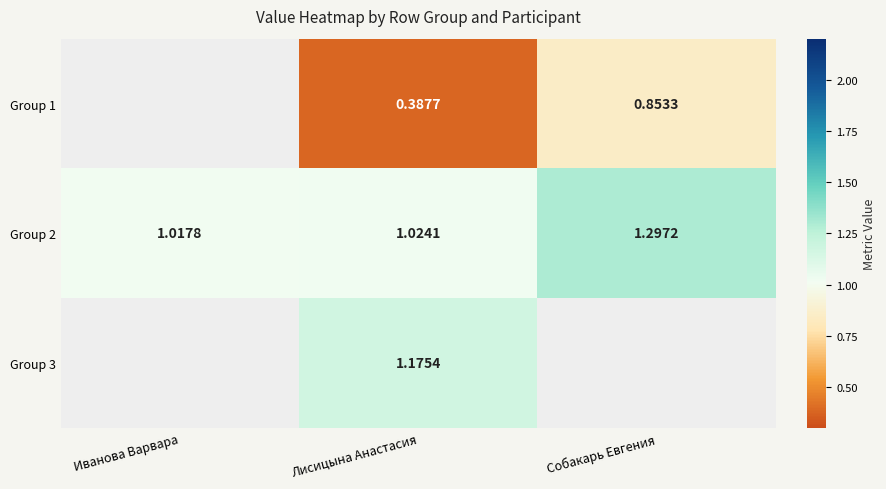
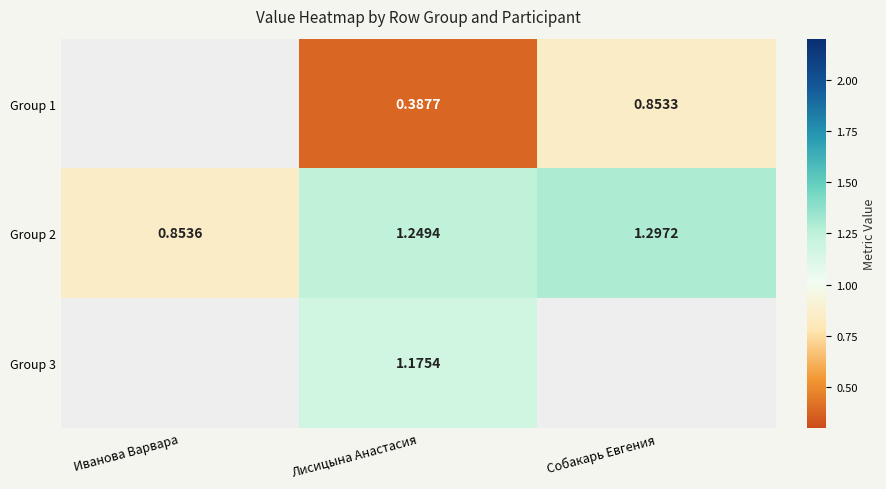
Group 2, Иванова Варвара: 1.0178 -> 0.8536
Group 2, Лисицына Анастасия: 1.0241 -> 1.2494
